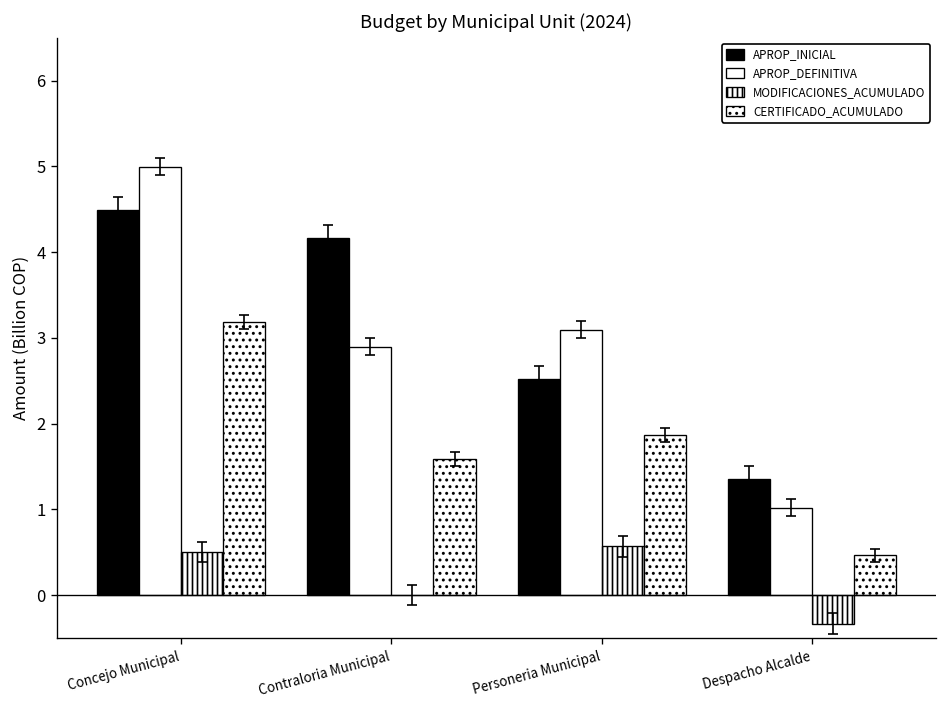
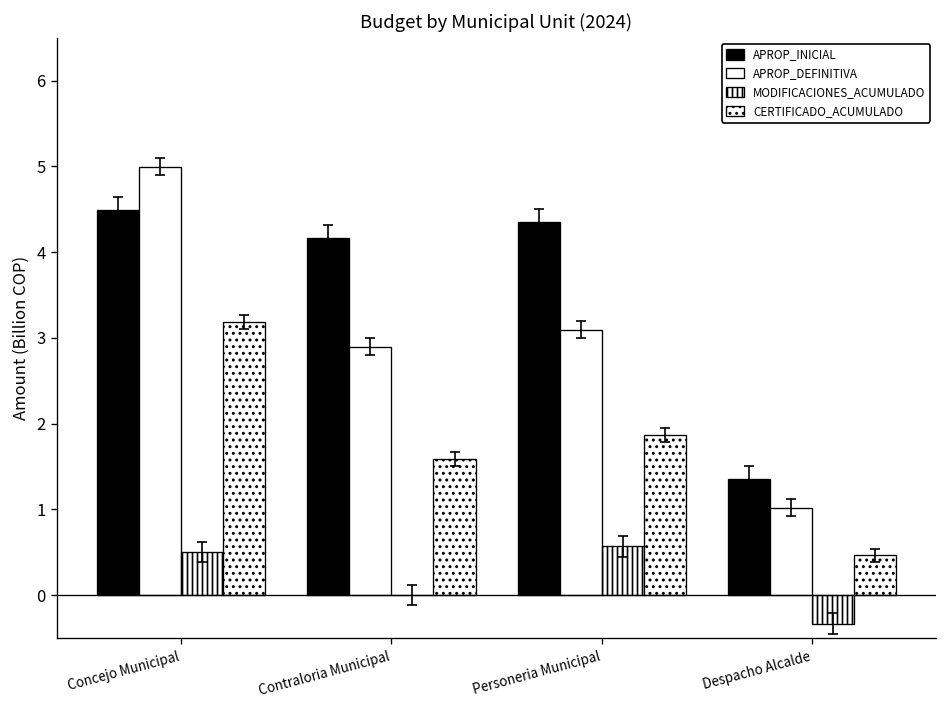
APROP_INICIAL, Personeria Municipal: 2.5 -> 4.3
